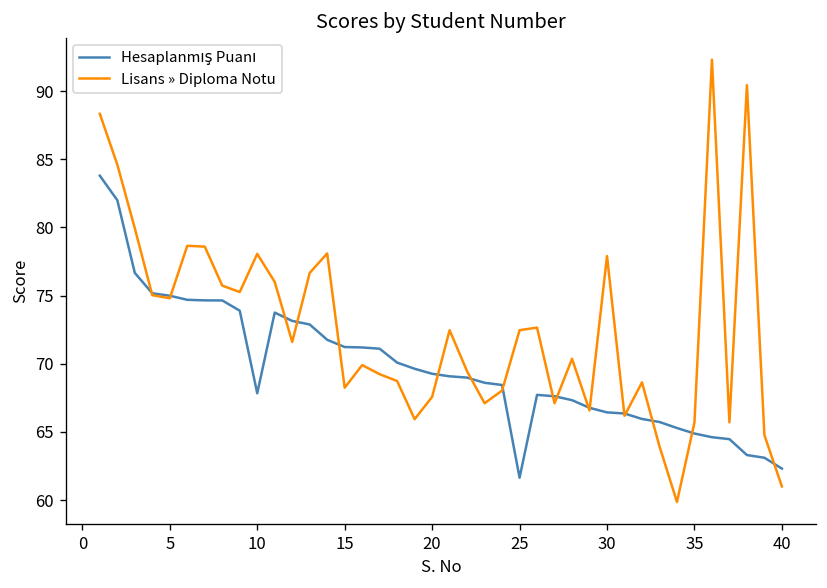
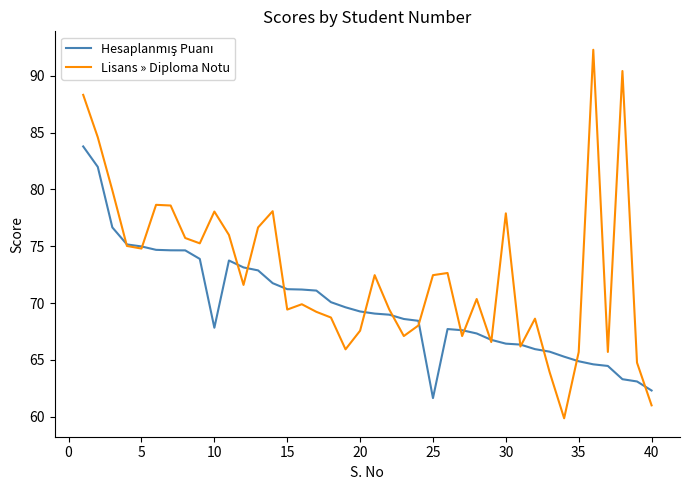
Lisans » Diploma Notu, 15: 68.2 -> 69.4
